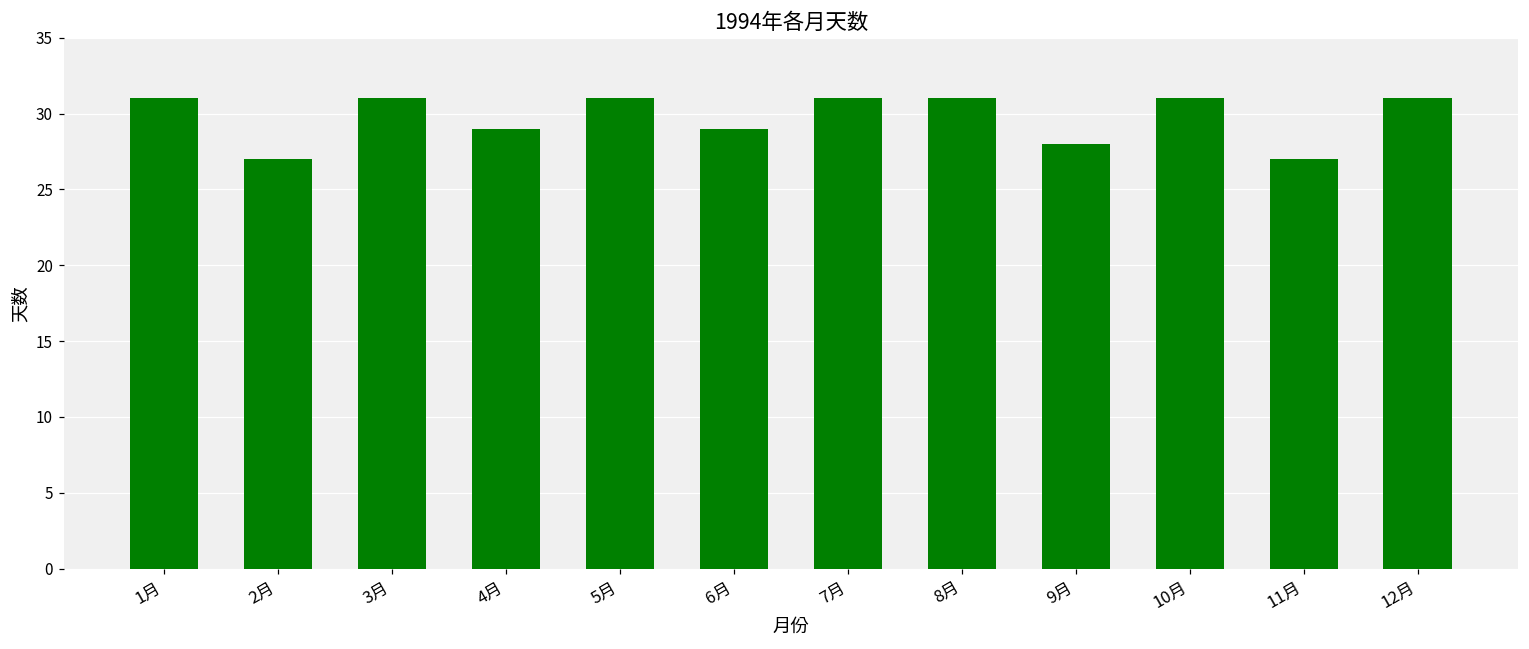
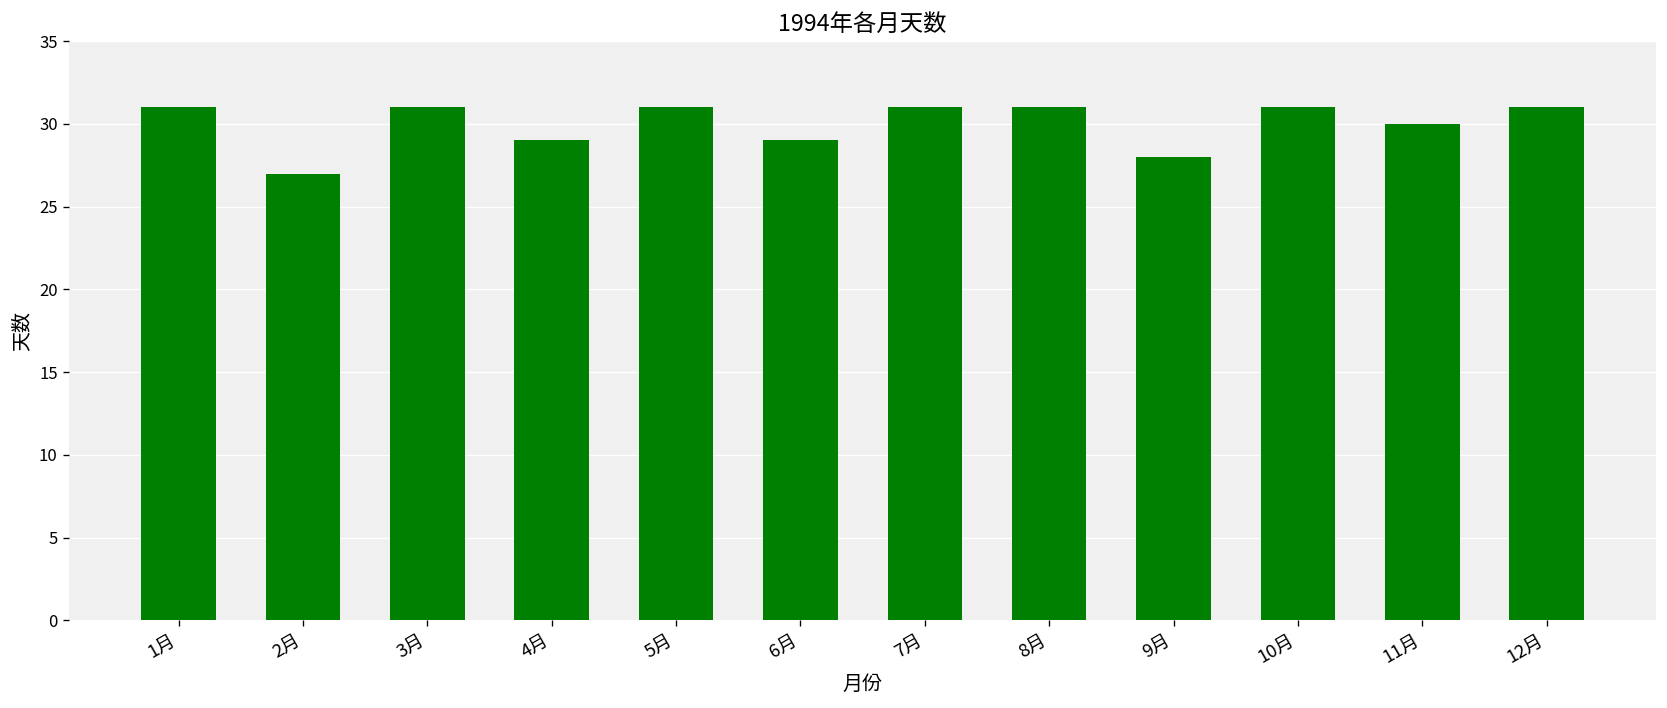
11月: 27 -> 30
